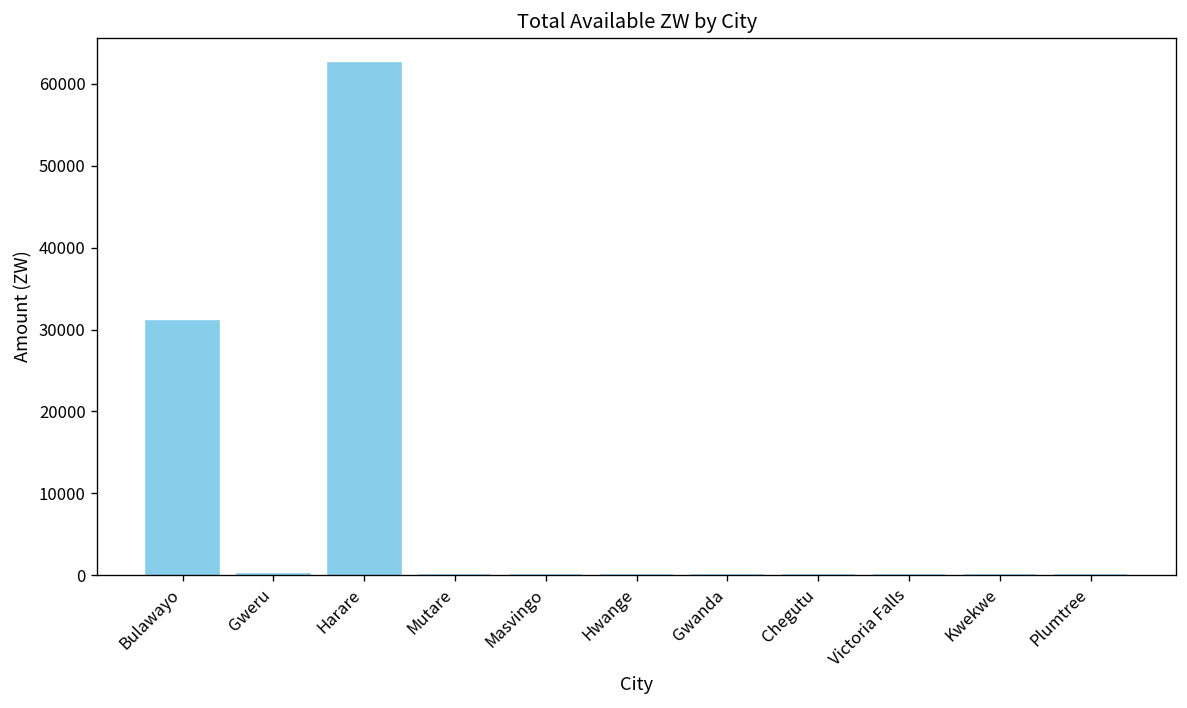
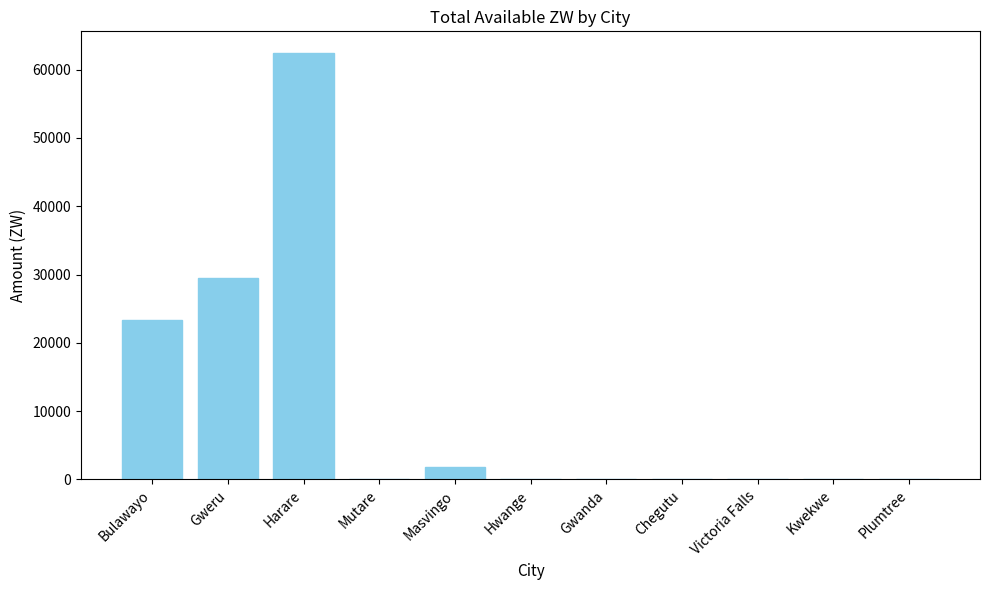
Bulawayo: 31000 -> 23000
Gweru: 0 -> 30000
Masvingo: 0 -> 2000
